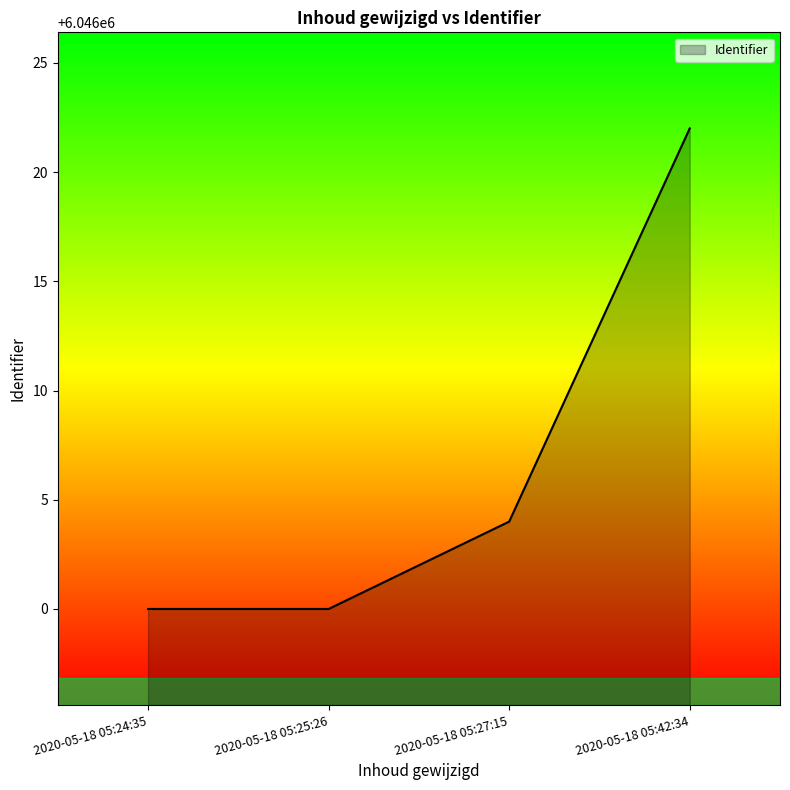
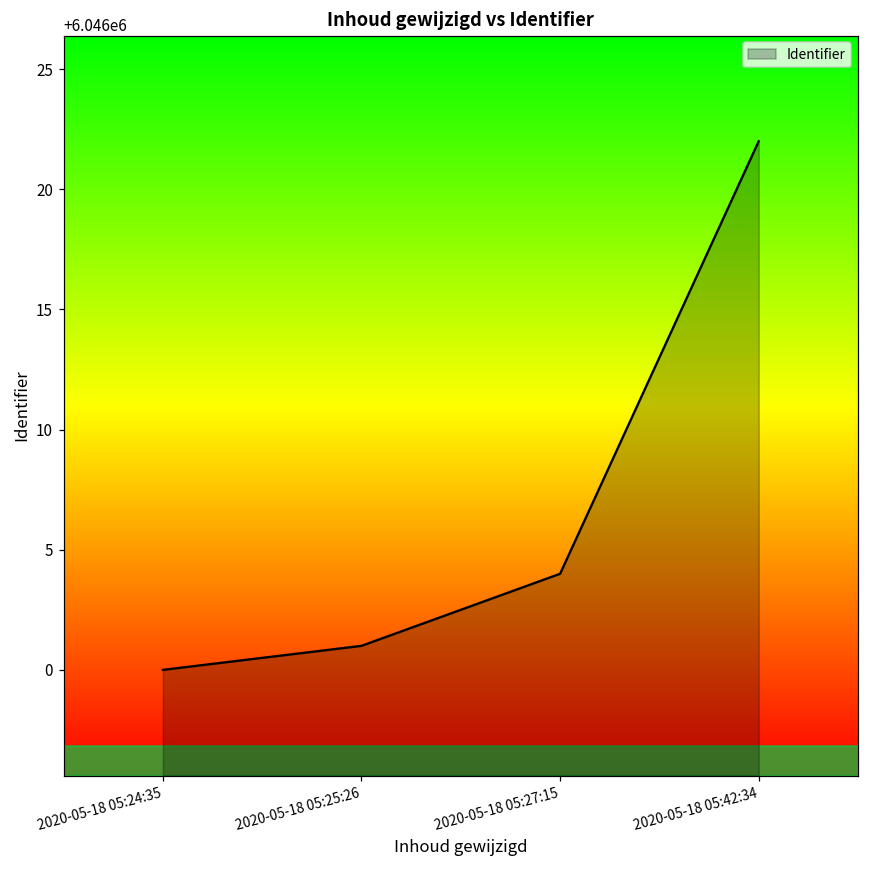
2020-05-18 05:25:26: 6046000 -> 6046001
